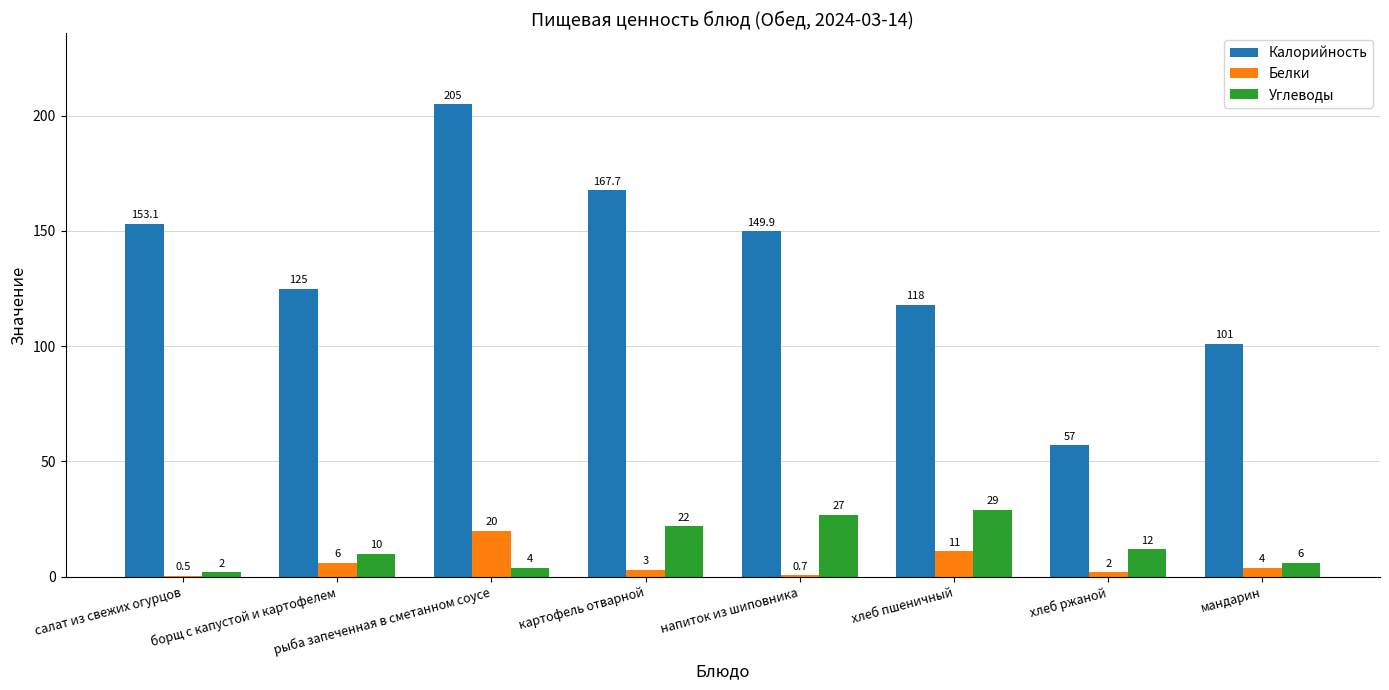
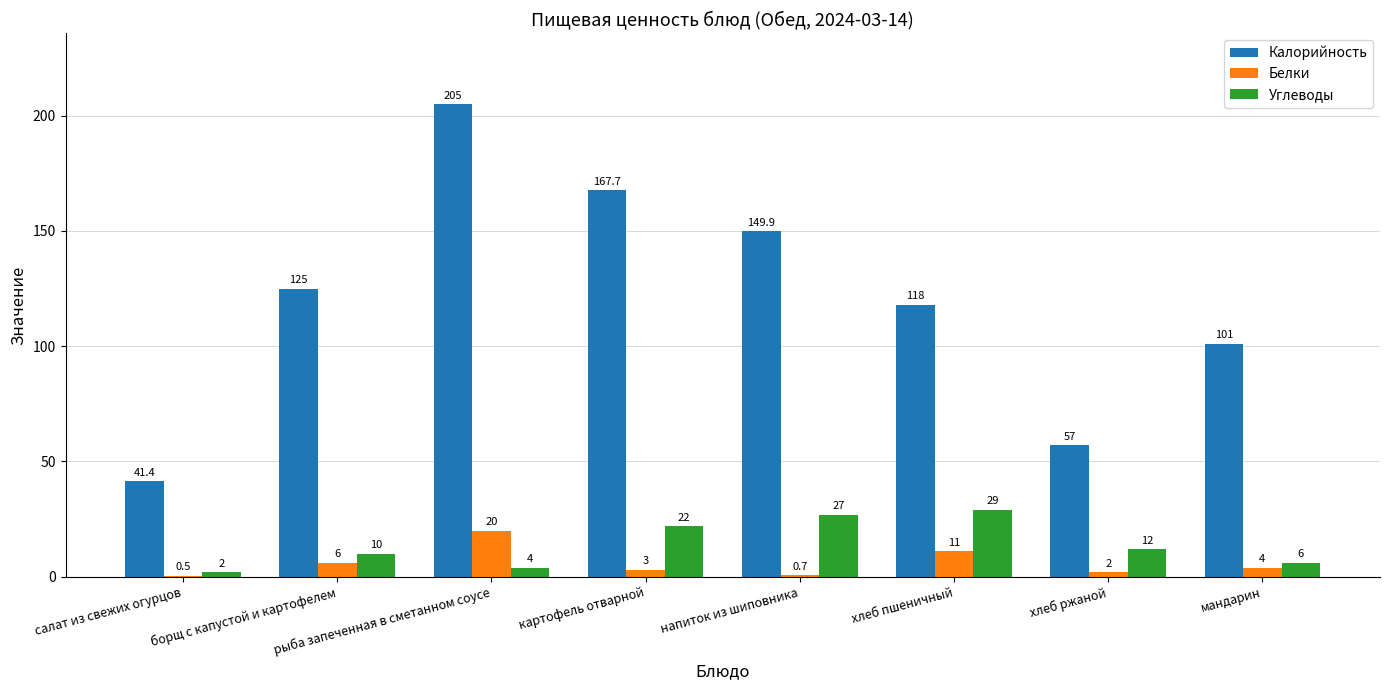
Калорийность, салат из свежих огурцов: 153.1 -> 41.4
